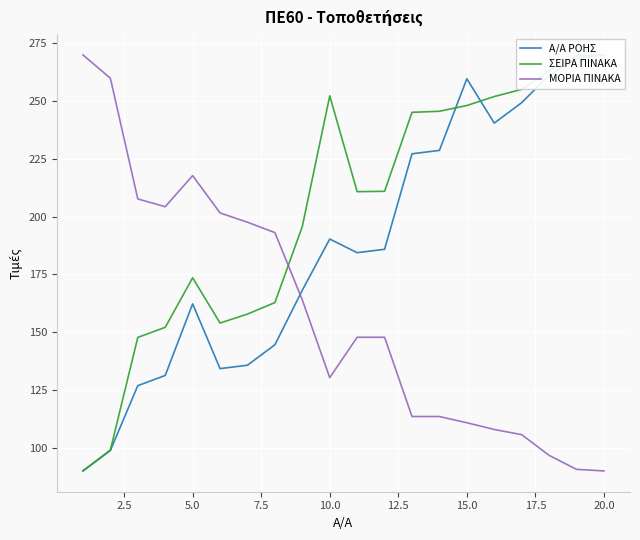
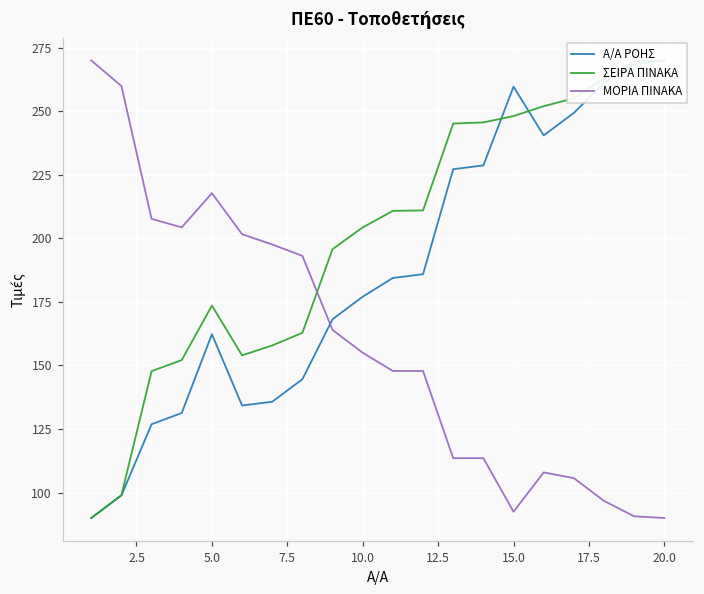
A/A ΡΟΗΣ, 10.0: 190 -> 177
ΣΕΙΡΑ ΠΙΝΑΚΑ, 10.0: 252 -> 204
ΜΟΡΙΑ ΠΙΝΑΚΑ, 10.0: 130 -> 155
ΜΟΡΙΑ ΠΙΝΑΚΑ, 15.0: 111 -> 92
